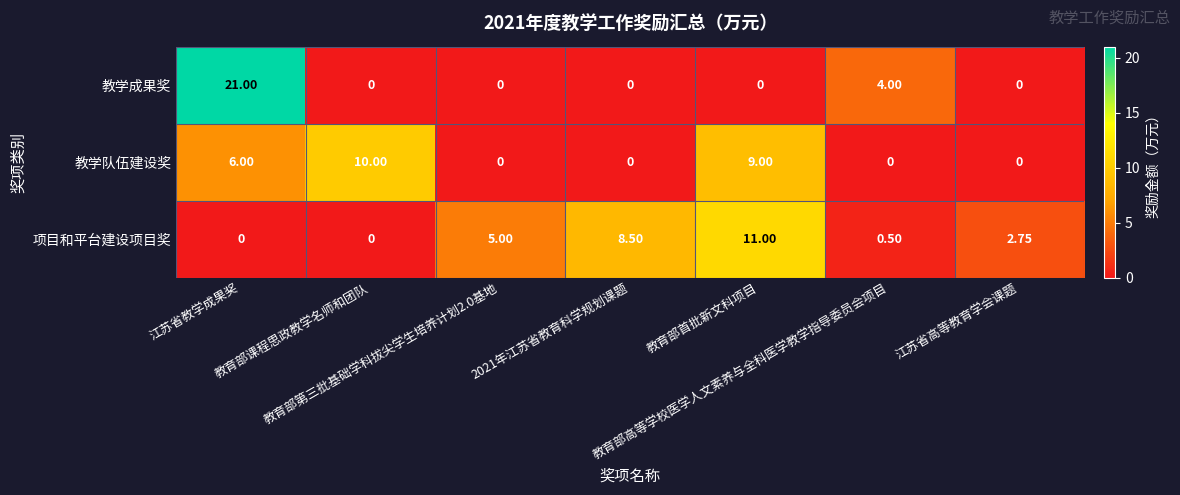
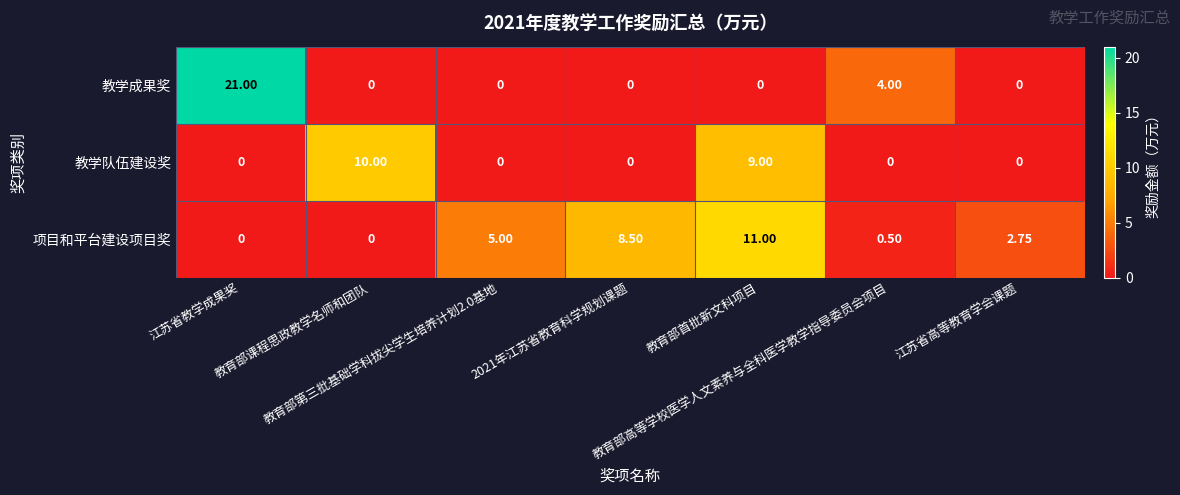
教学队伍建设奖, 江苏省教学成果奖: 6.00 -> 0
